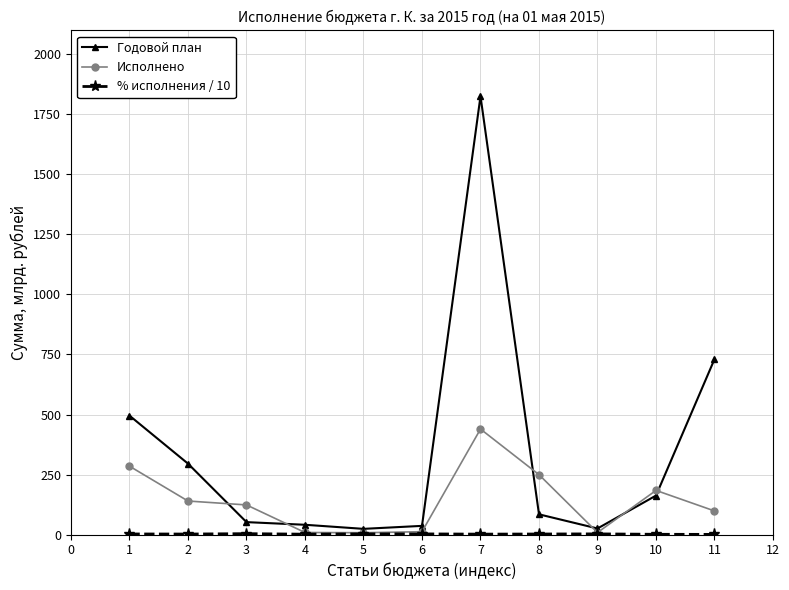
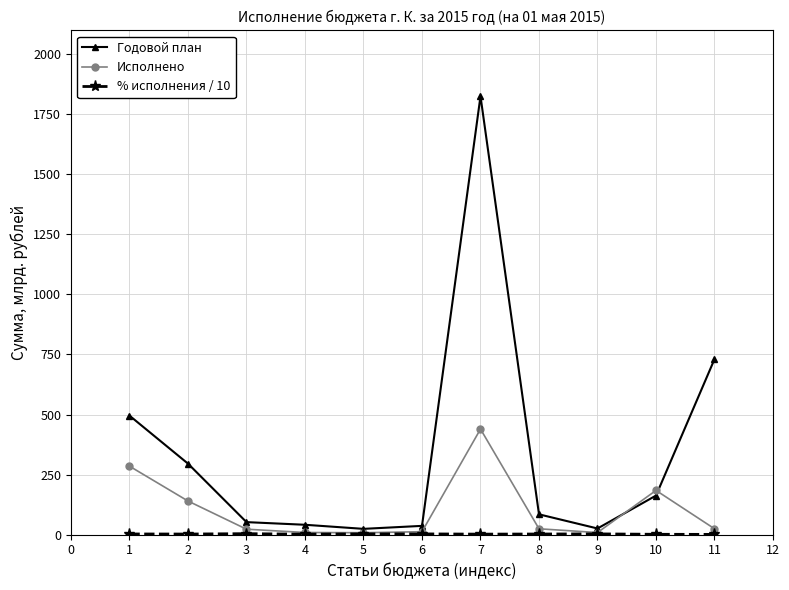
Исполнено, 3: 120 -> 20
Исполнено, 8: 250 -> 20
Исполнено, 11: 100 -> 20
